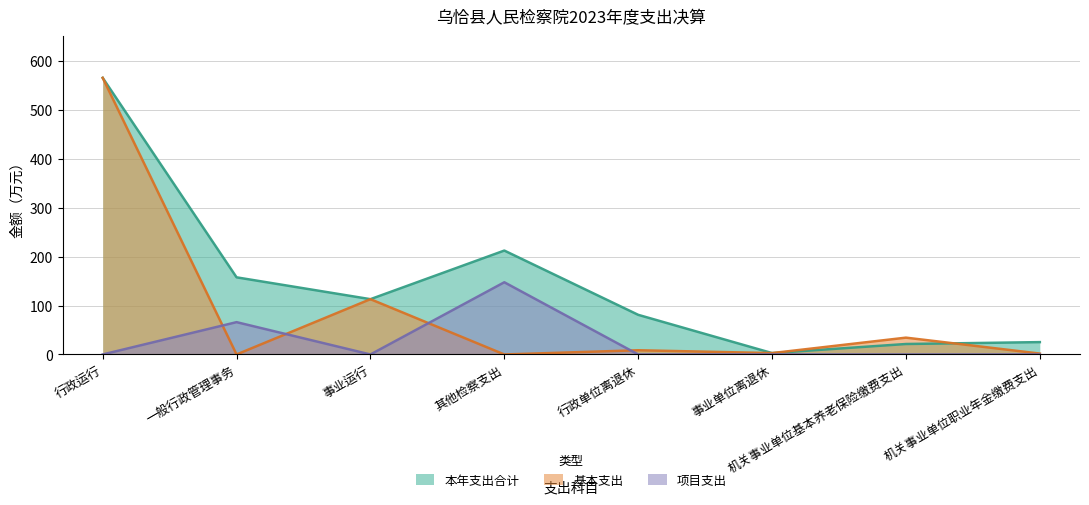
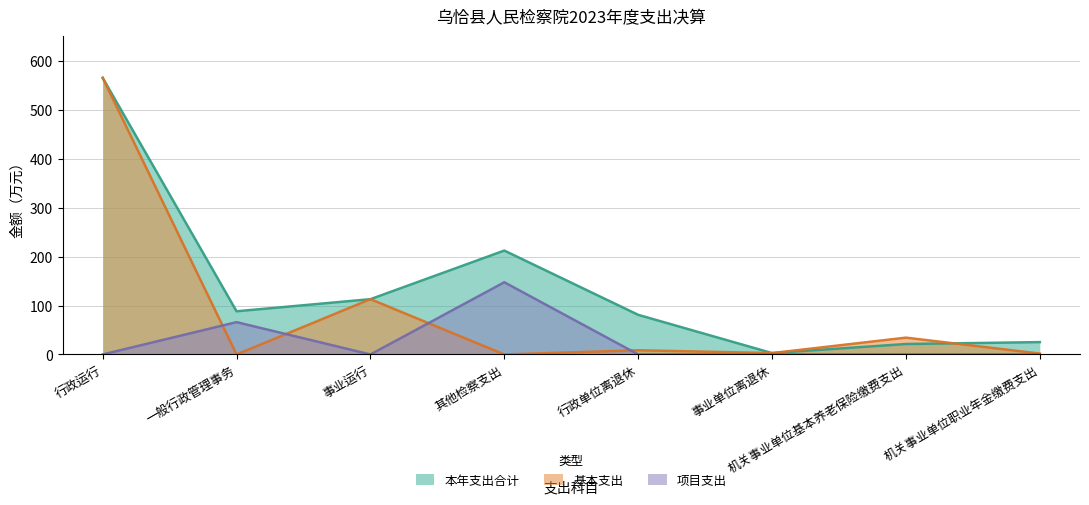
本年支出合计, 一般行政管理事务: 160 -> 90
